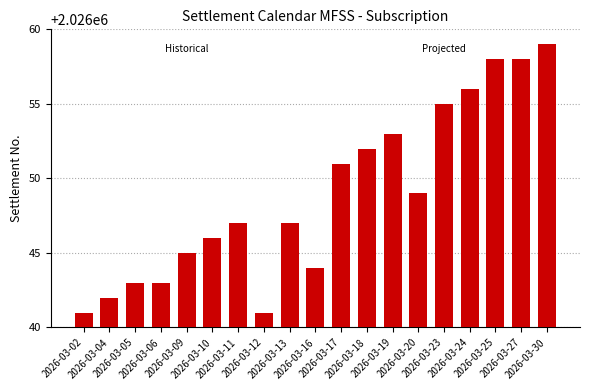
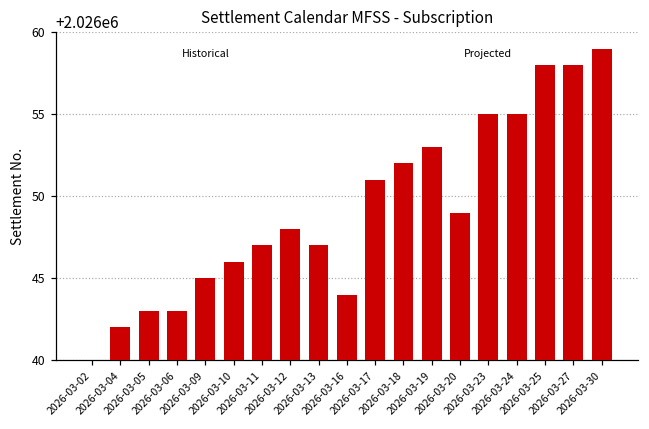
2026-03-02: 2026041 -> 2026040
2026-03-12: 2026041 -> 2026048
2026-03-24: 2026056 -> 2026055
